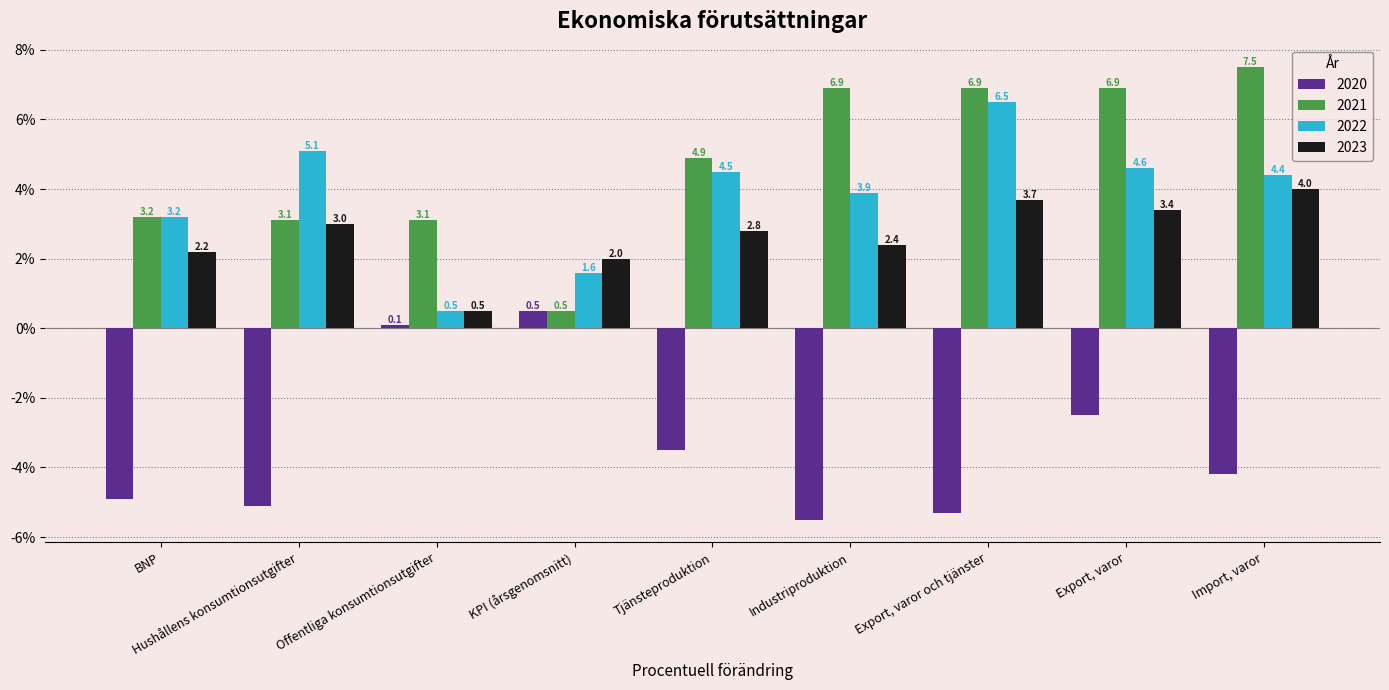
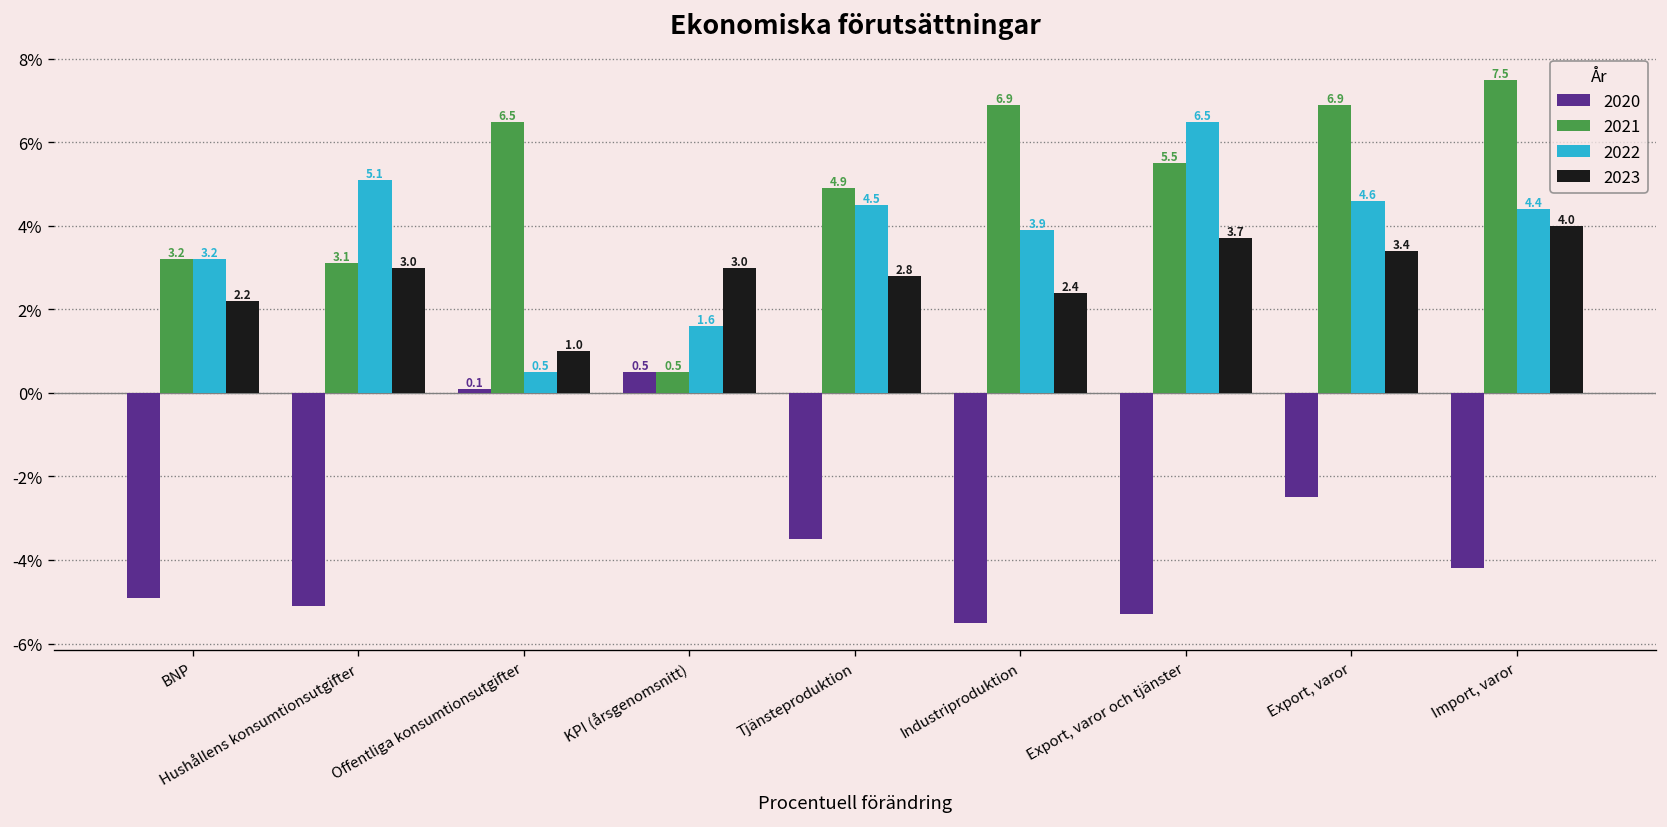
2021, Offentliga konsumtionsutgifter: 3.1 -> 6.5
2023, Offentliga konsumtionsutgifter: 0.5 -> 1.0
2023, KPI (årsgenomsnitt): 2.0 -> 3.0
2021, Export, varor och tjänster: 6.9 -> 5.5
